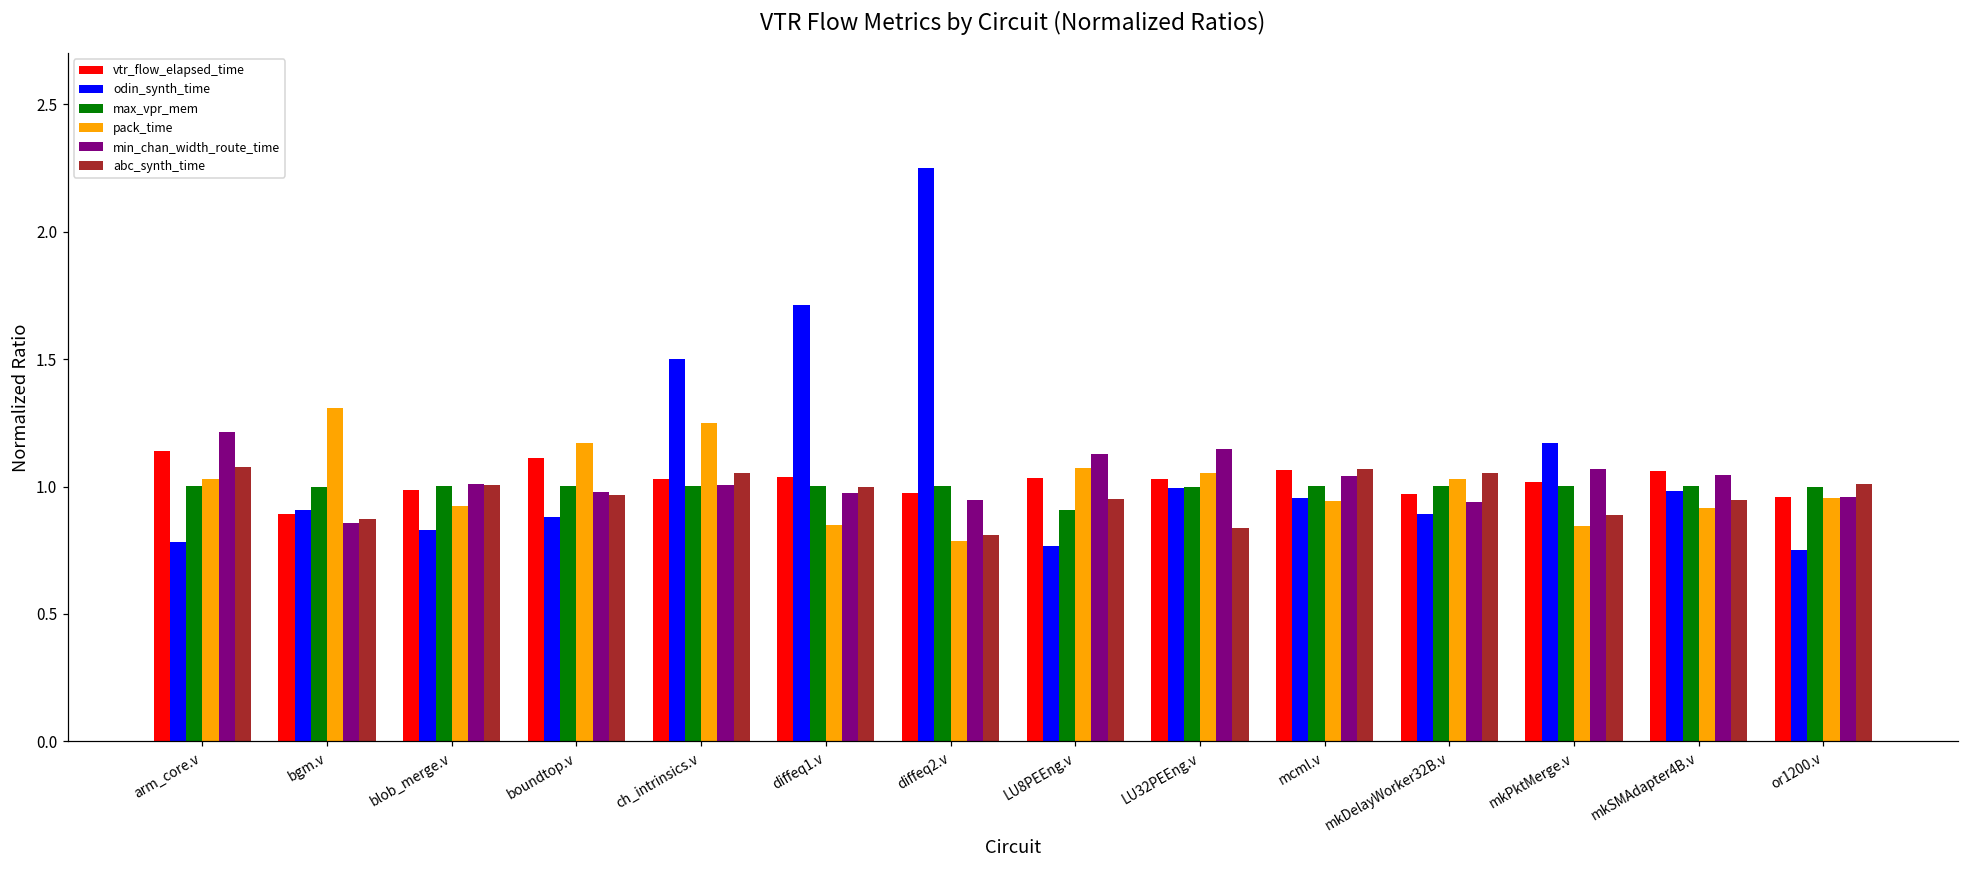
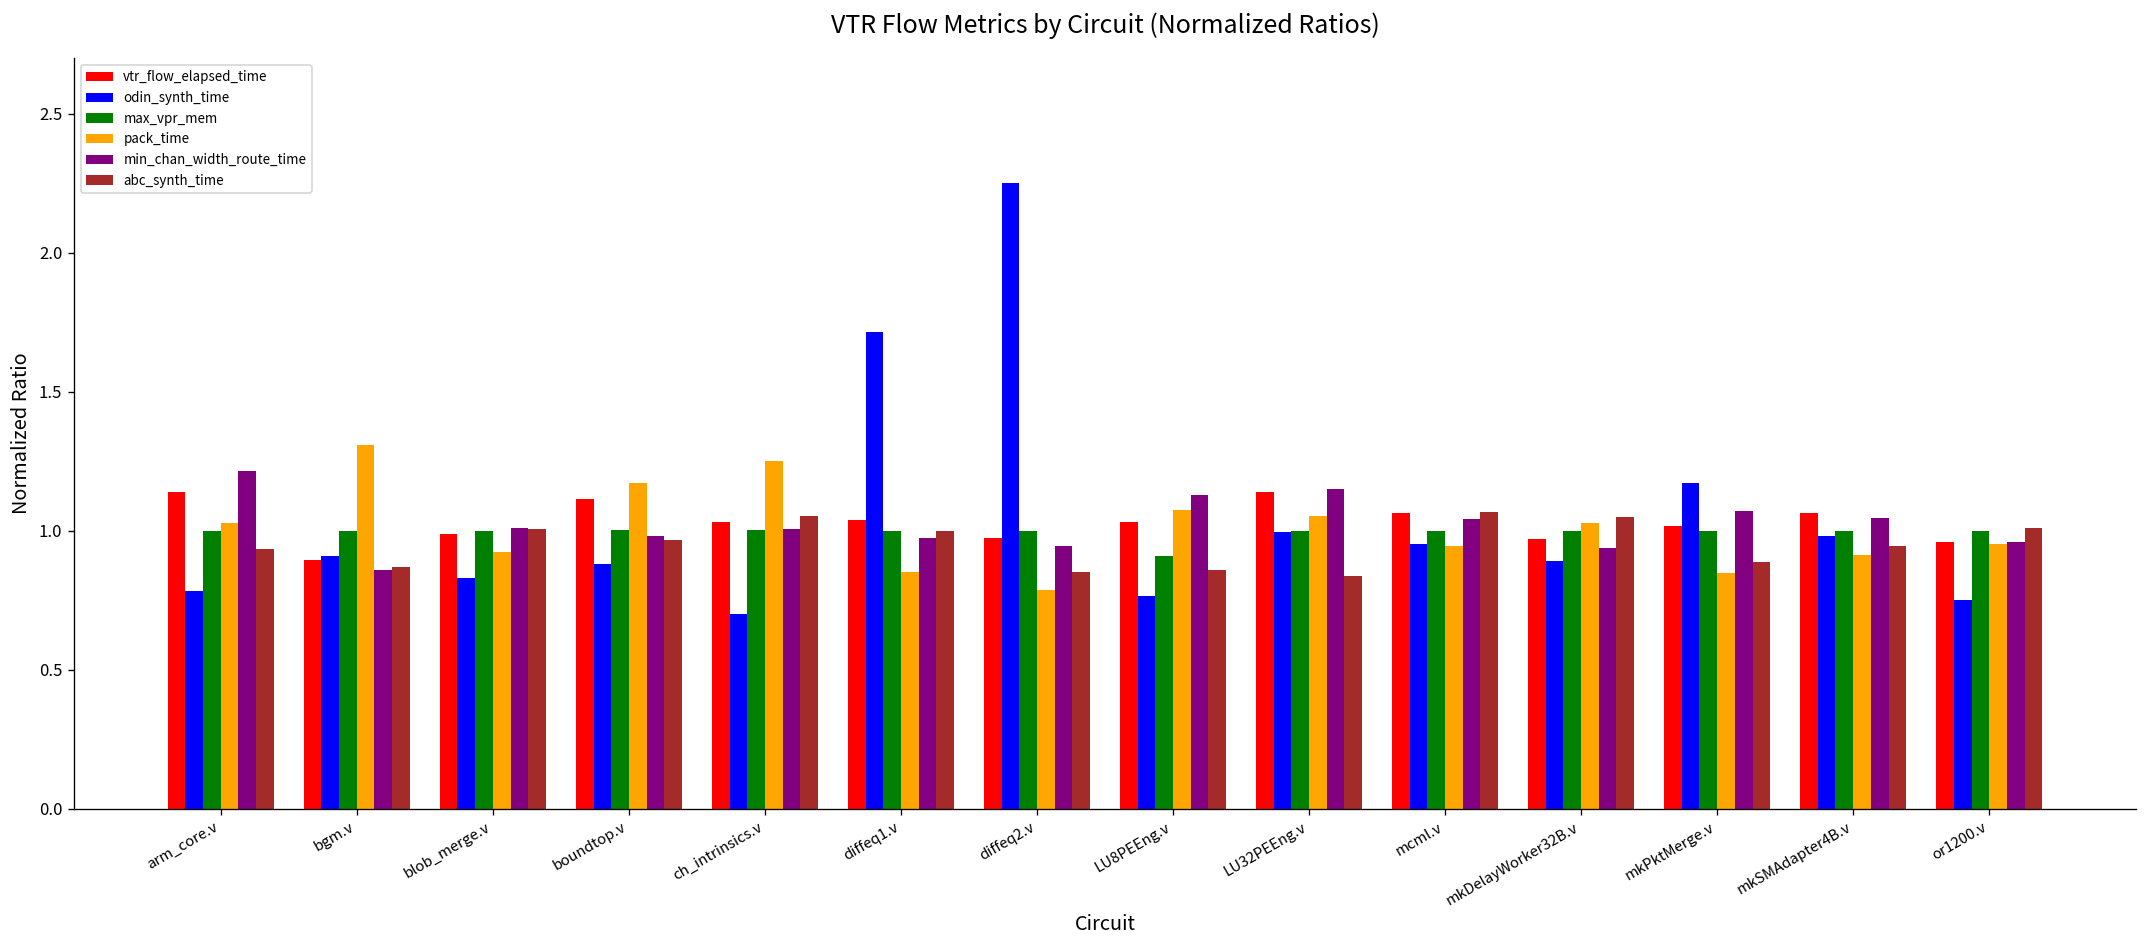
abc_synth_time, arm_core.v: 1.08 -> 0.94
odin_synth_time, ch_intrinsics.v: 1.5 -> 0.7
abc_synth_time, diffeq2.v: 0.81 -> 0.85
abc_synth_time, LU8PEEng.v: 0.95 -> 0.86
vtr_flow_elapsed_time, LU32PEEng.v: 1.03 -> 1.14
